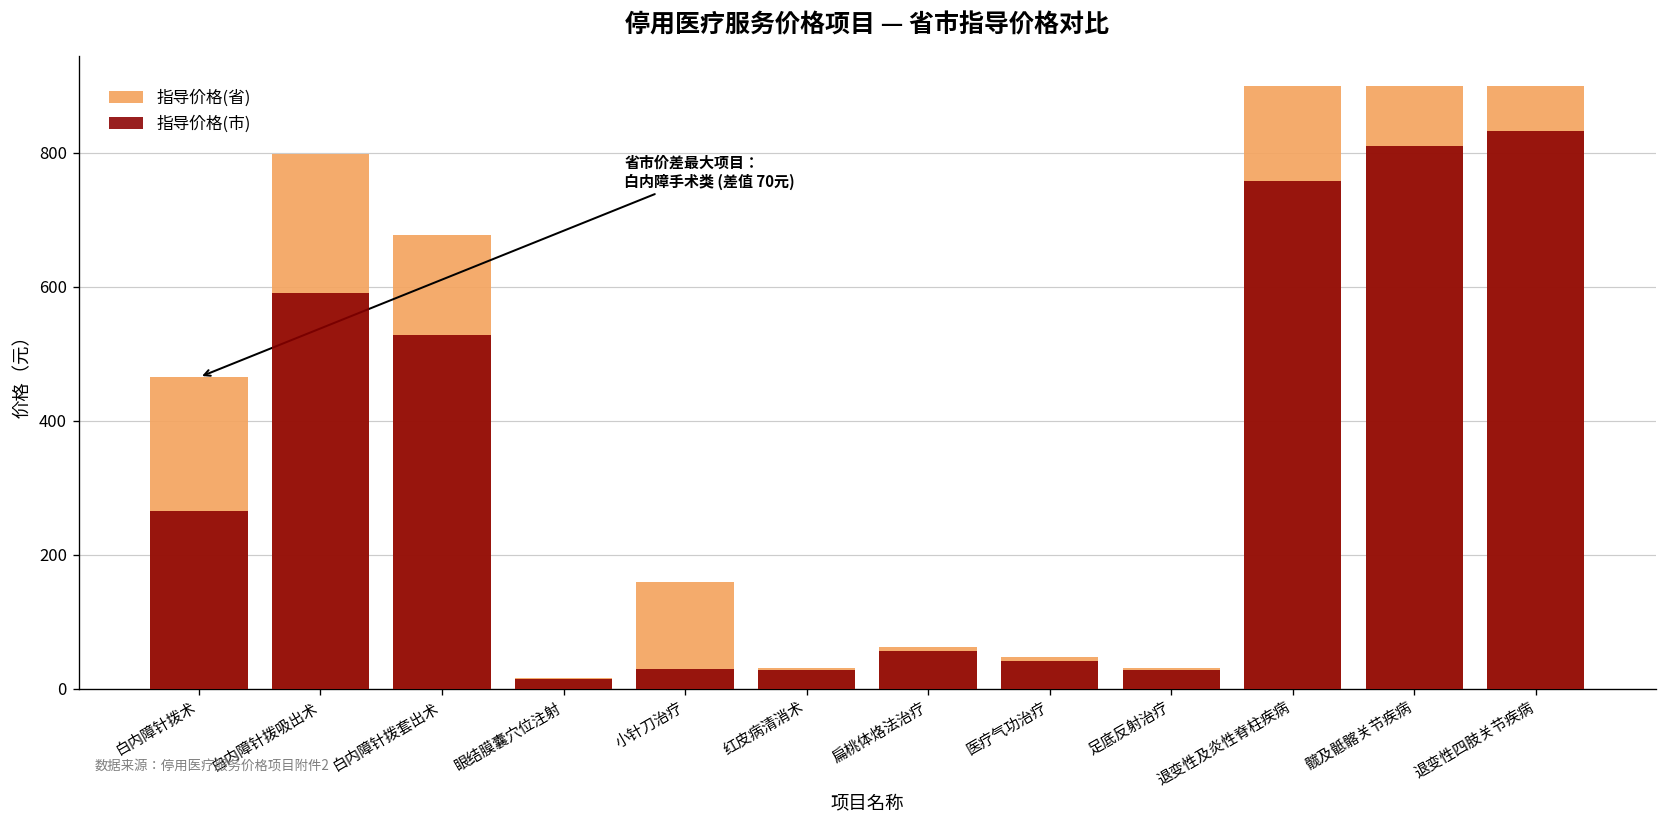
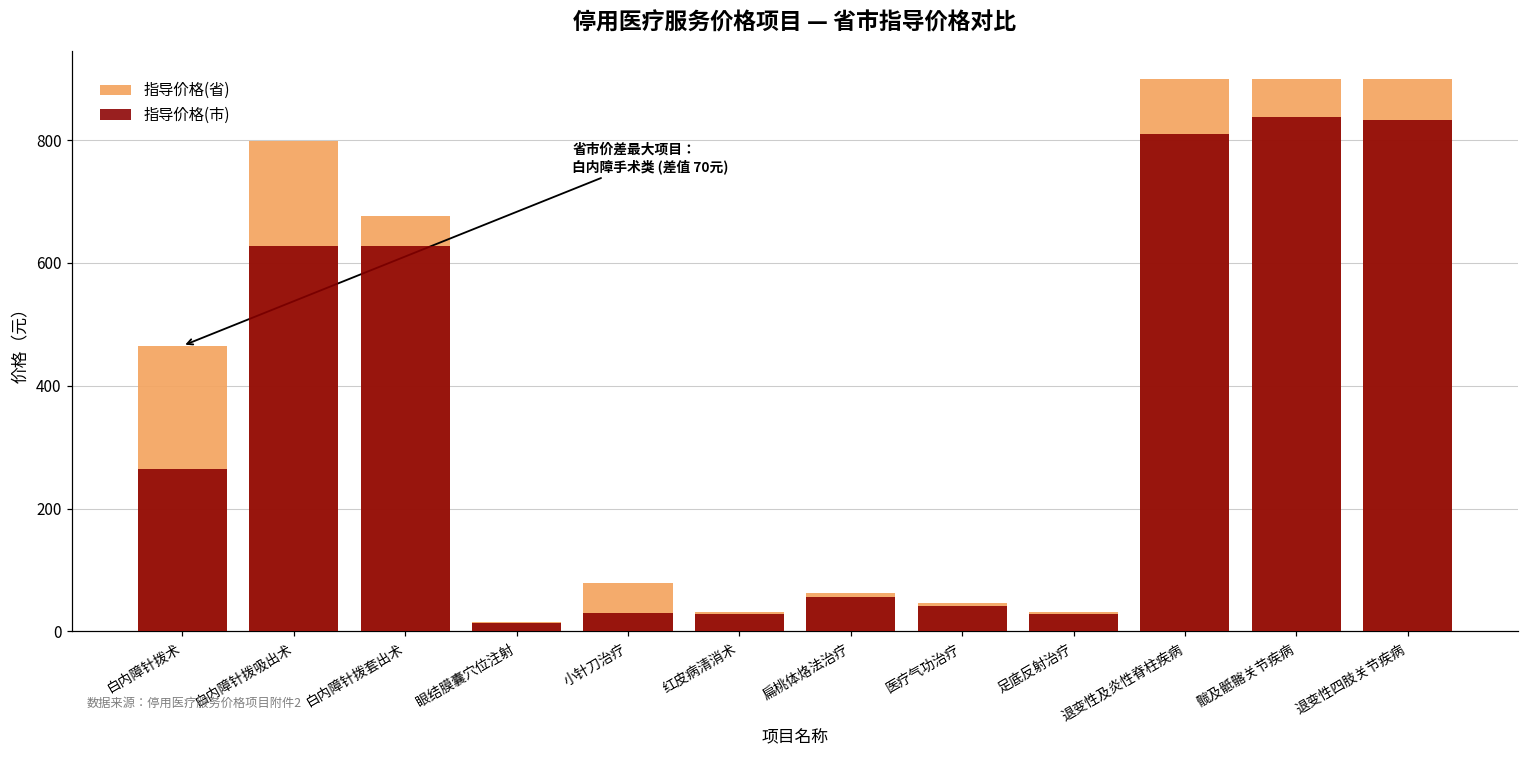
指导价格(市), 白内障针拨吸出术: 590 -> 630
指导价格(市), 白内障针拨套出术: 530 -> 630
指导价格(省), 小针刀治疗: 160 -> 80
指导价格(市), 退变性及炎性脊柱疾病: 760 -> 810
指导价格(市), 髋及骶髂关节疾病: 810 -> 840
